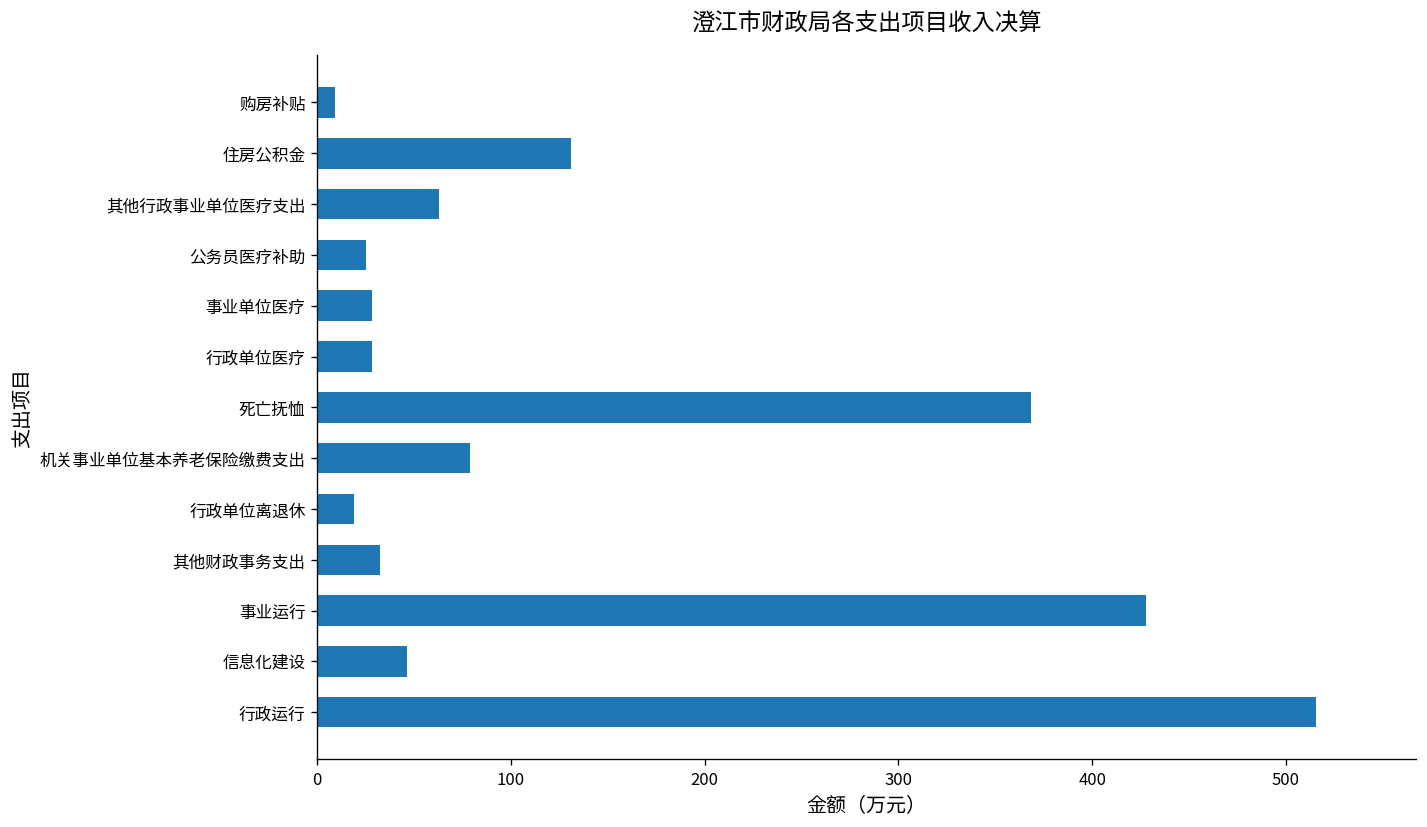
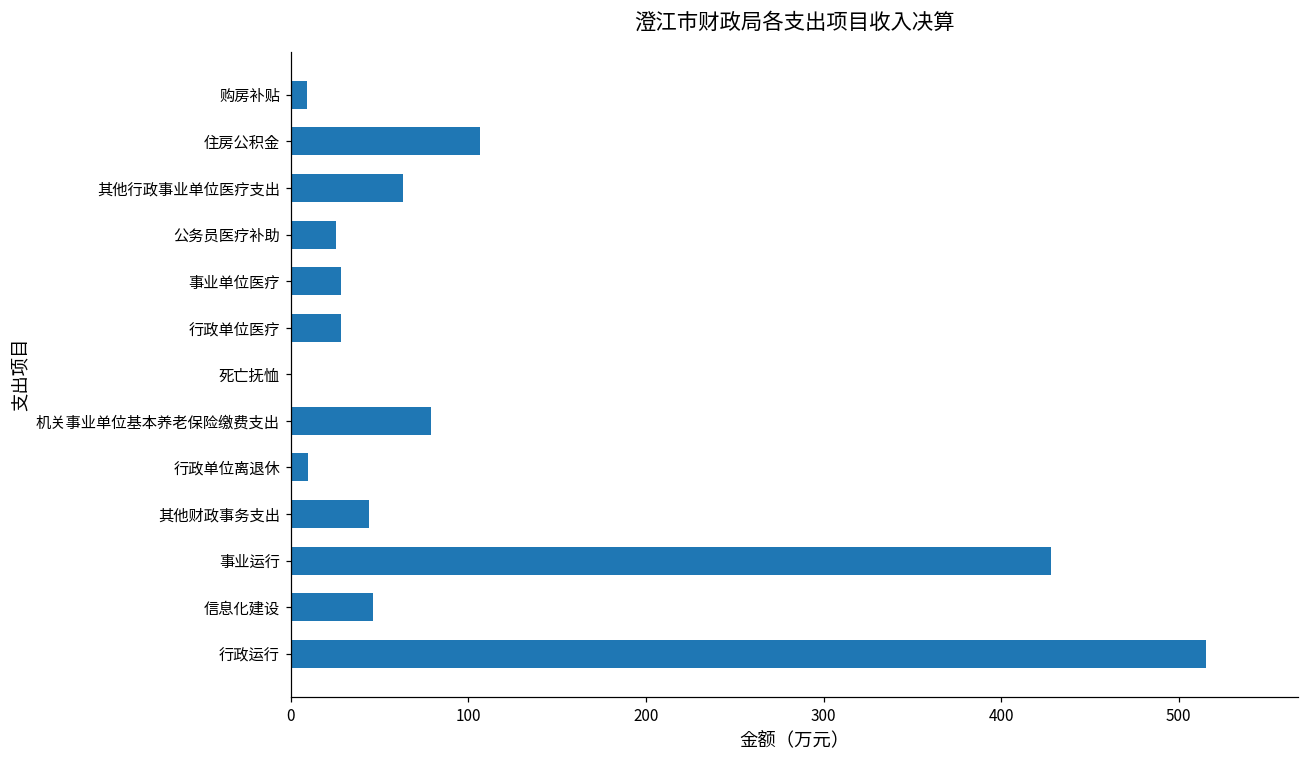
住房公积金: 131 -> 106
死亡抚恤: 368 -> 1
行政单位离退休: 19 -> 10
其他财政事务支出: 32 -> 44
